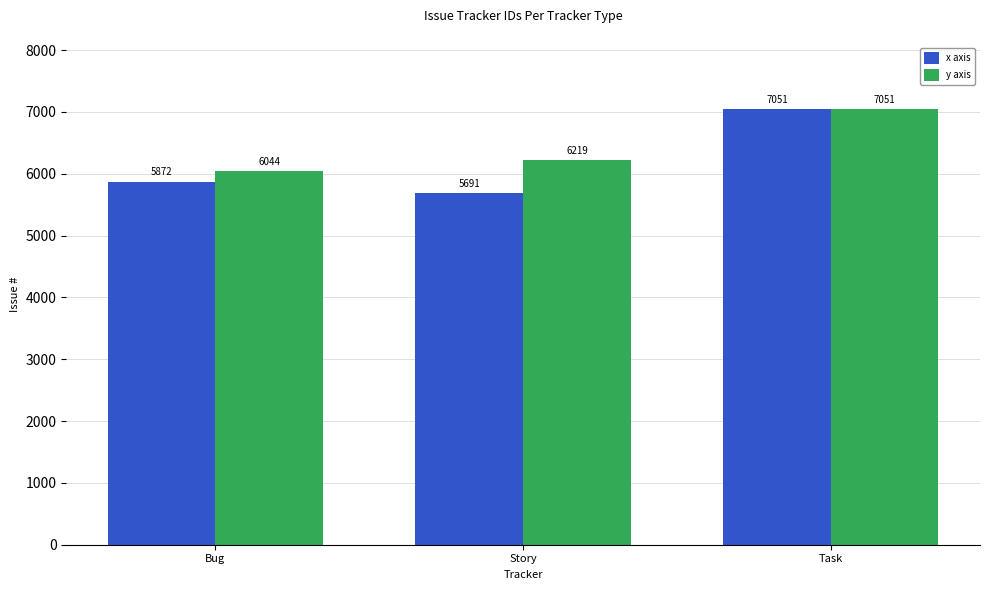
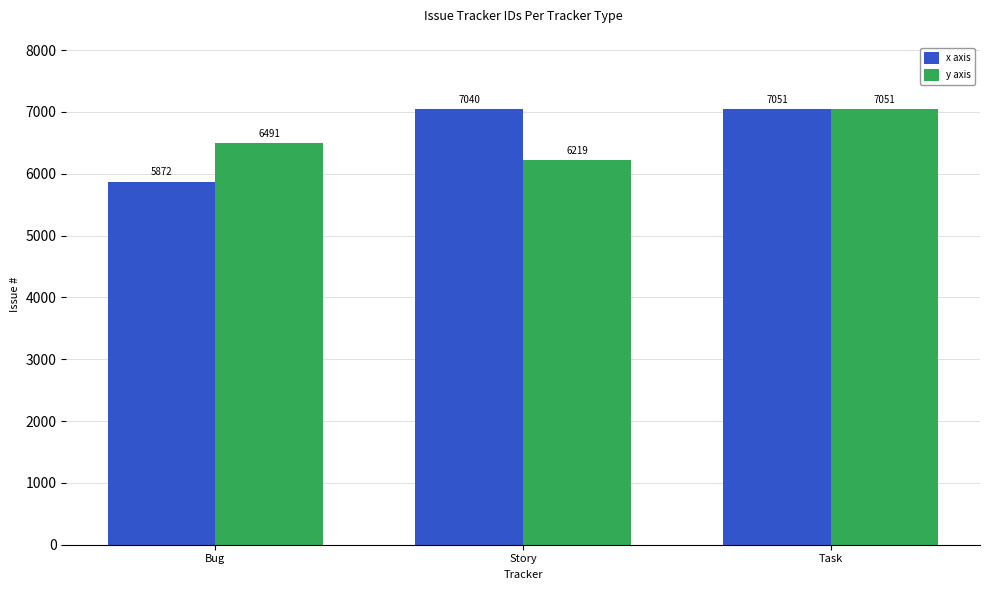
y axis, Bug: 6044 -> 6491
x axis, Story: 5691 -> 7040
